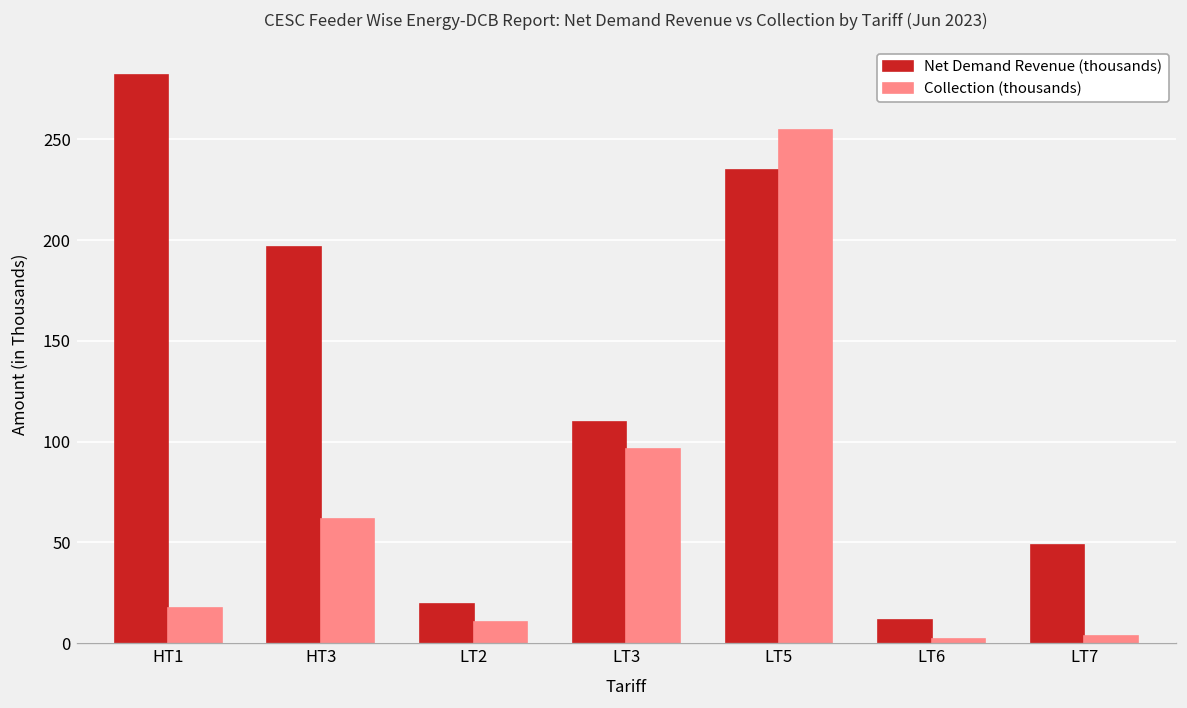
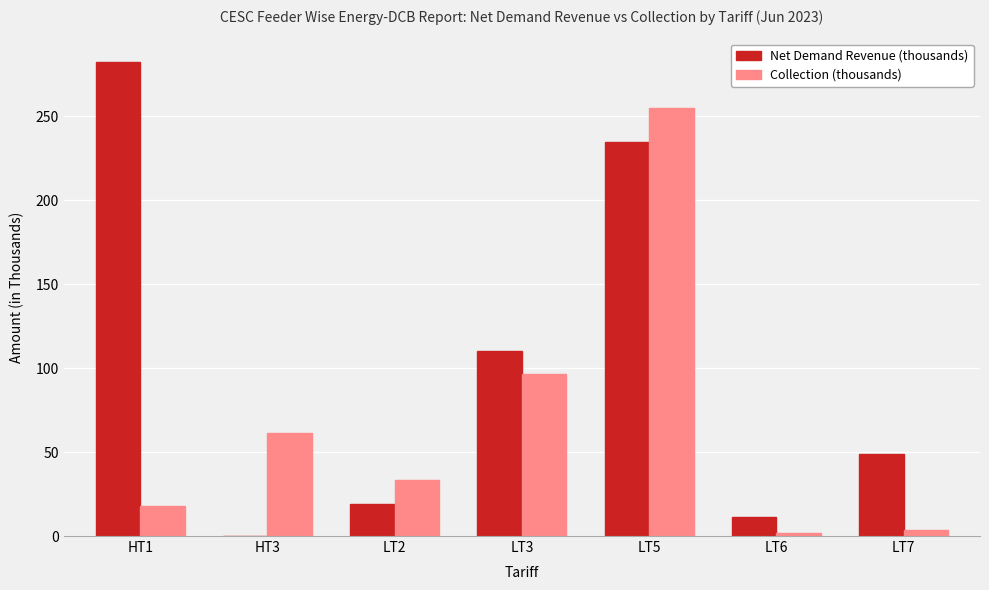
Net Demand Revenue (thousands), HT3: 197 -> 0
Collection (thousands), LT2: 10 -> 33
